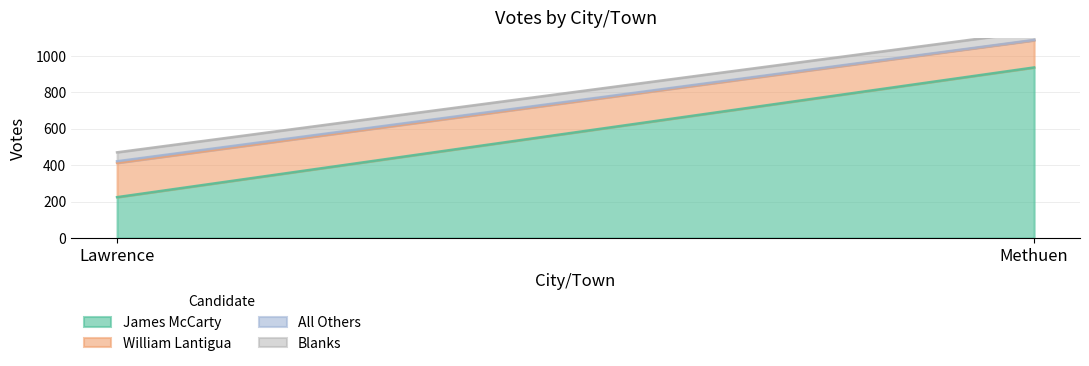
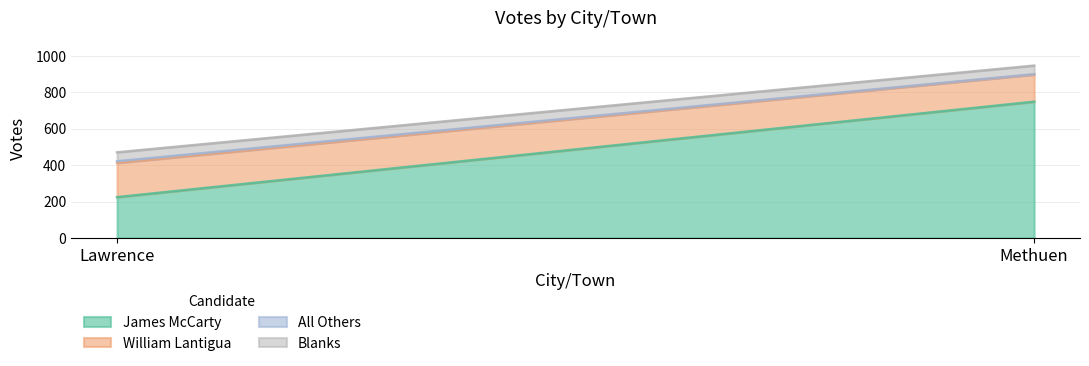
James McCarty, Methuen: 940 -> 750
